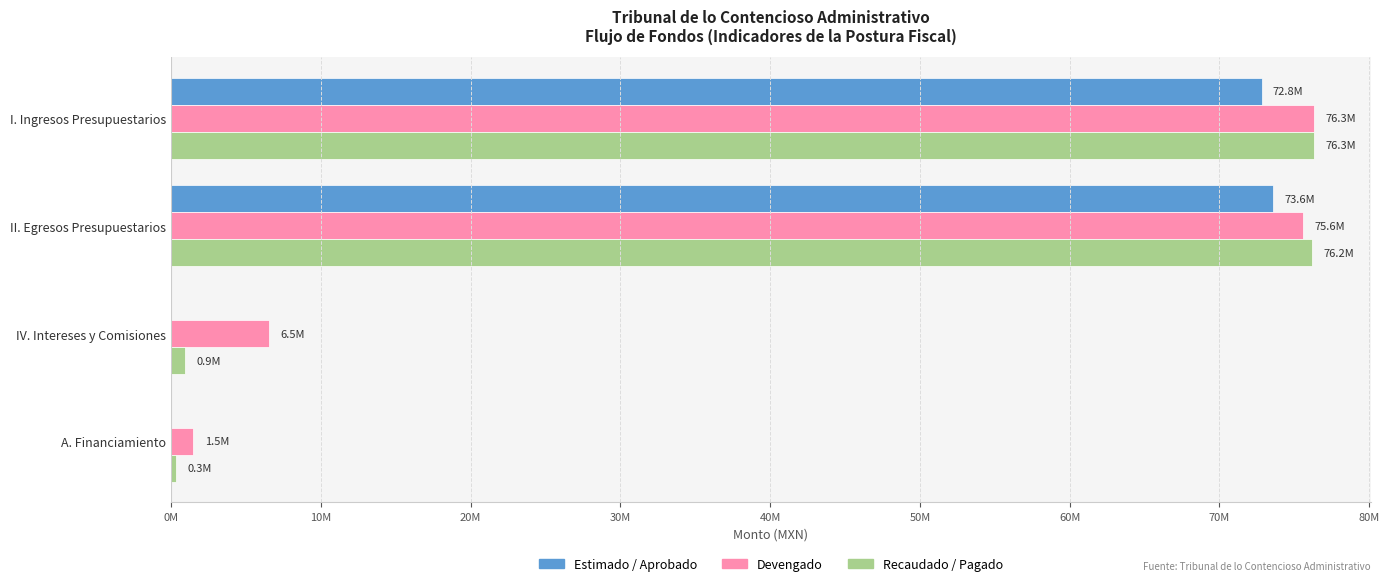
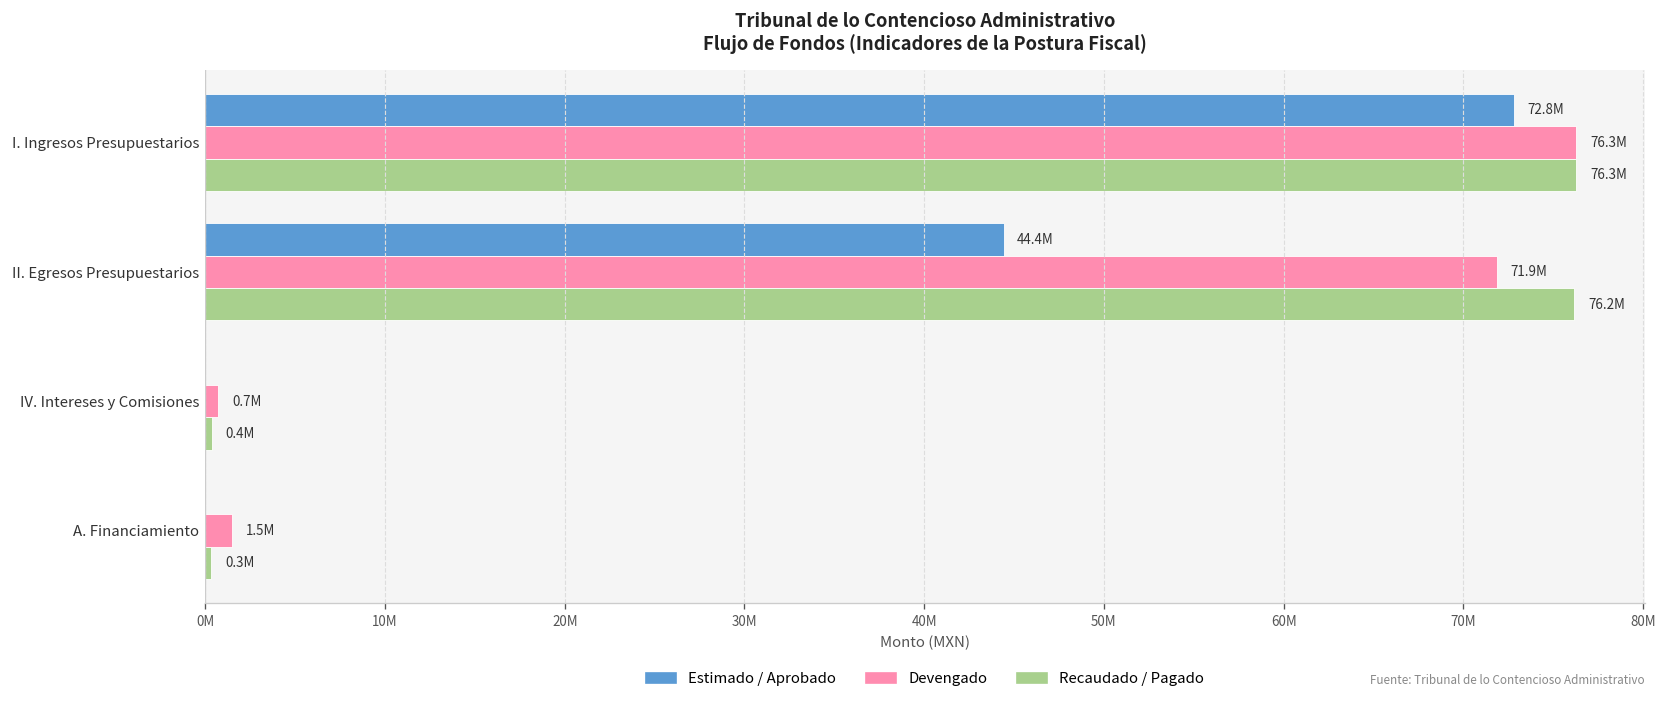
Estimado / Aprobado, II. Egresos Presupuestarios: 73.6M -> 44.4M
Devengado, II. Egresos Presupuestarios: 75.6M -> 71.9M
Devengado, IV. Intereses y Comisiones: 6.5M -> 0.7M
Recaudado / Pagado, IV. Intereses y Comisiones: 0.9M -> 0.4M
